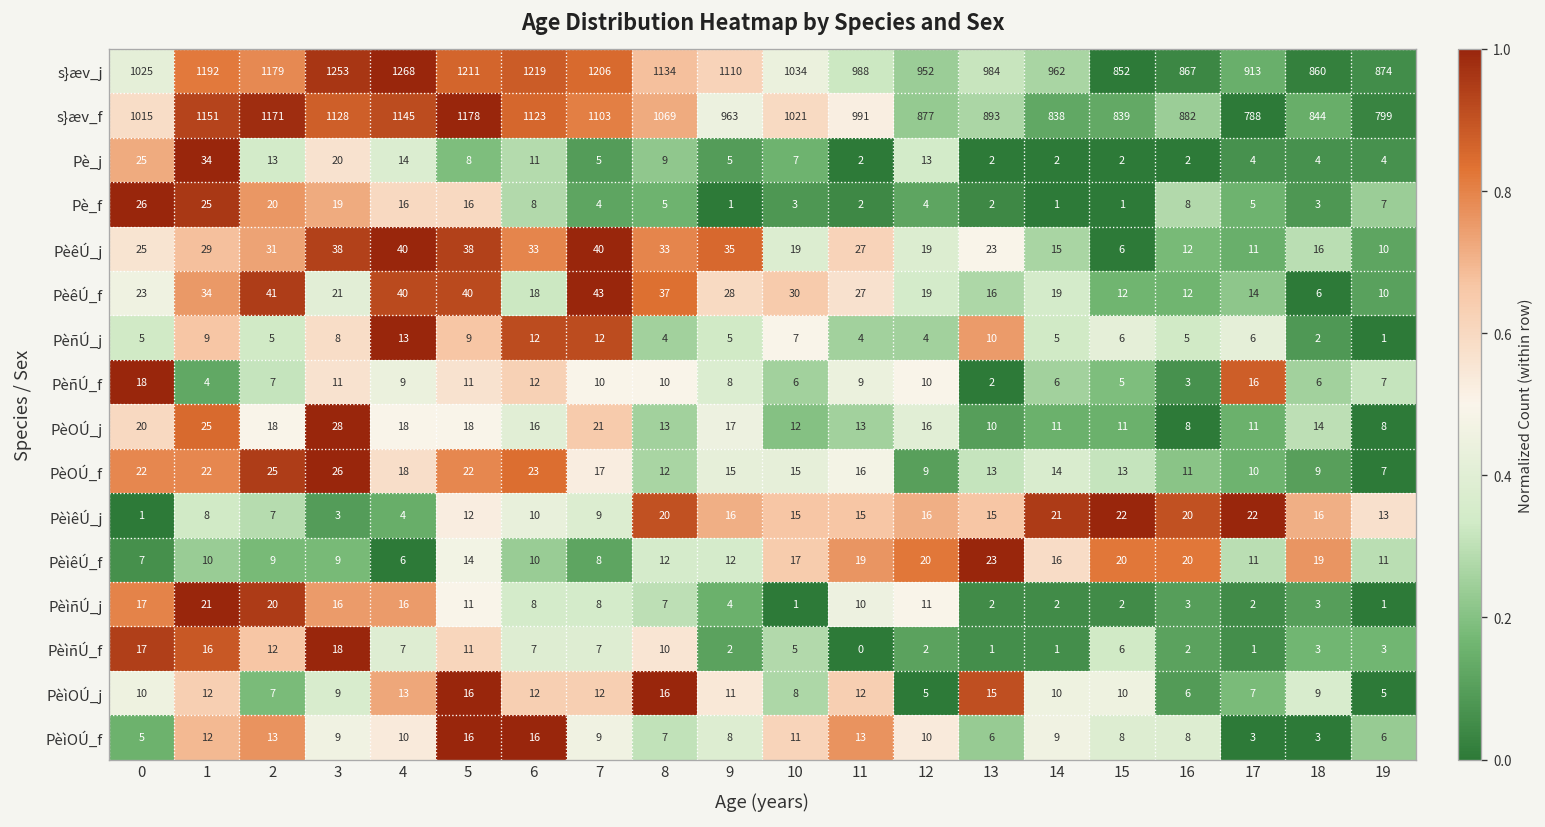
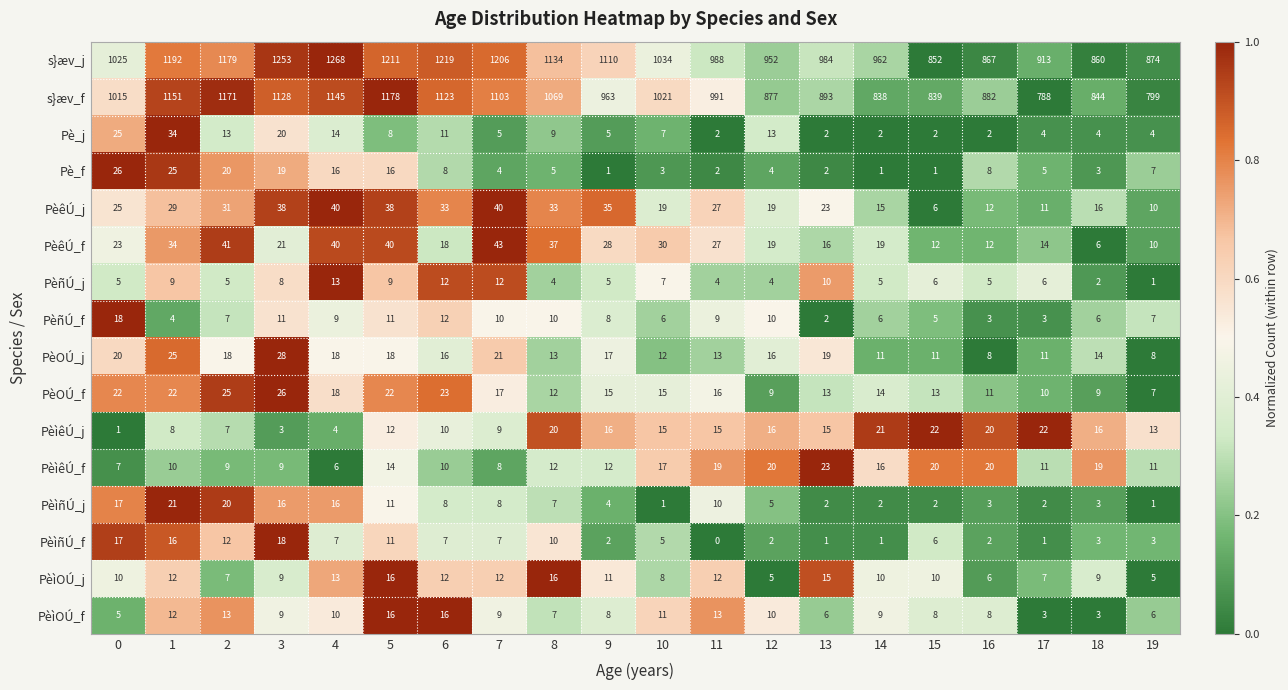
PèñÚ_f, 17: 16 -> 3
PèOÚ_j, 13: 10 -> 19
PèìñÚ_j, 12: 11 -> 5
